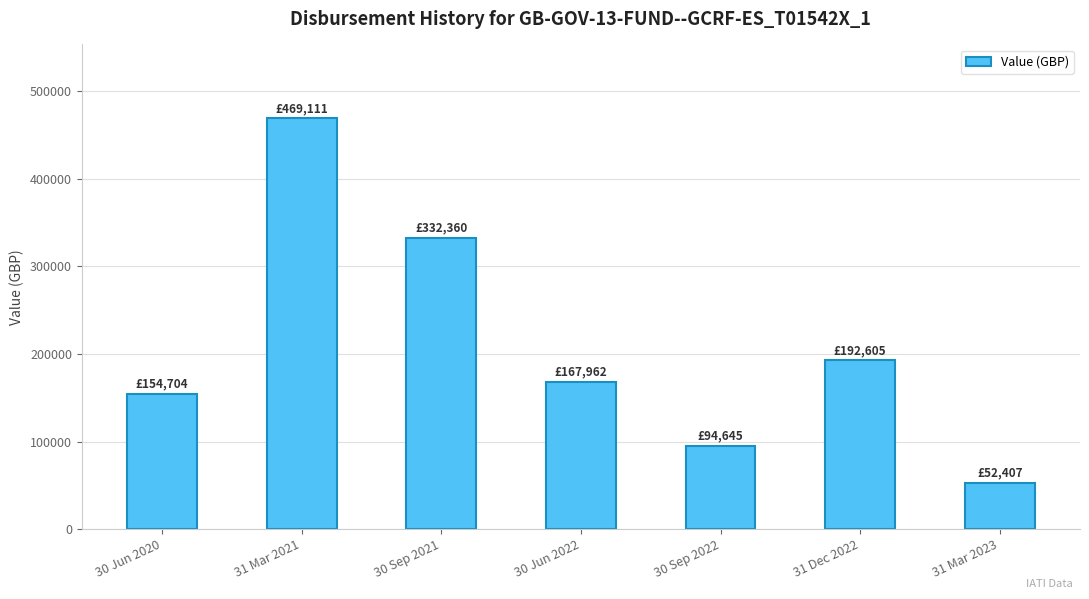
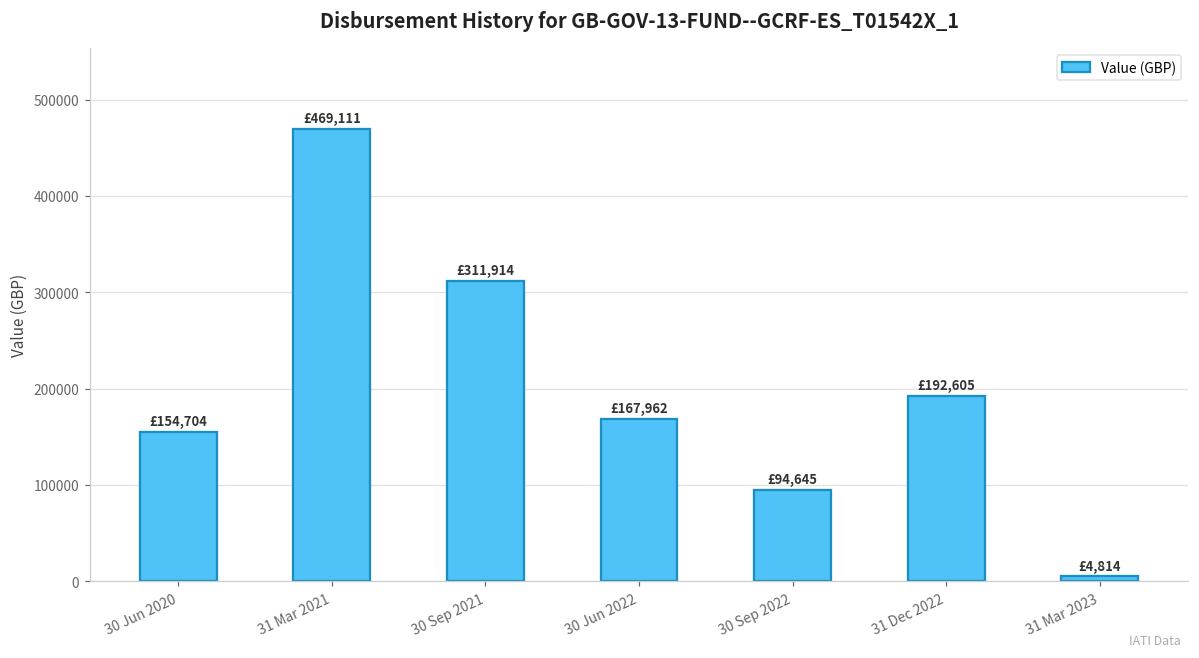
30 Sep 2021: £332,360 -> £311,914
31 Mar 2023: £52,407 -> £4,814
